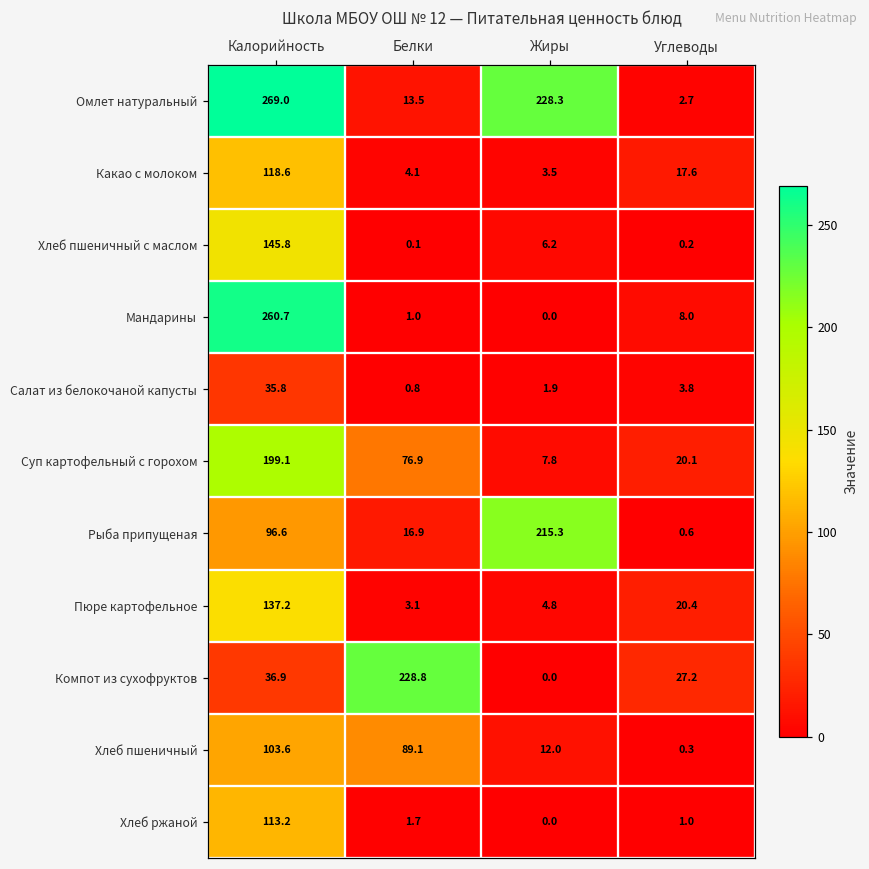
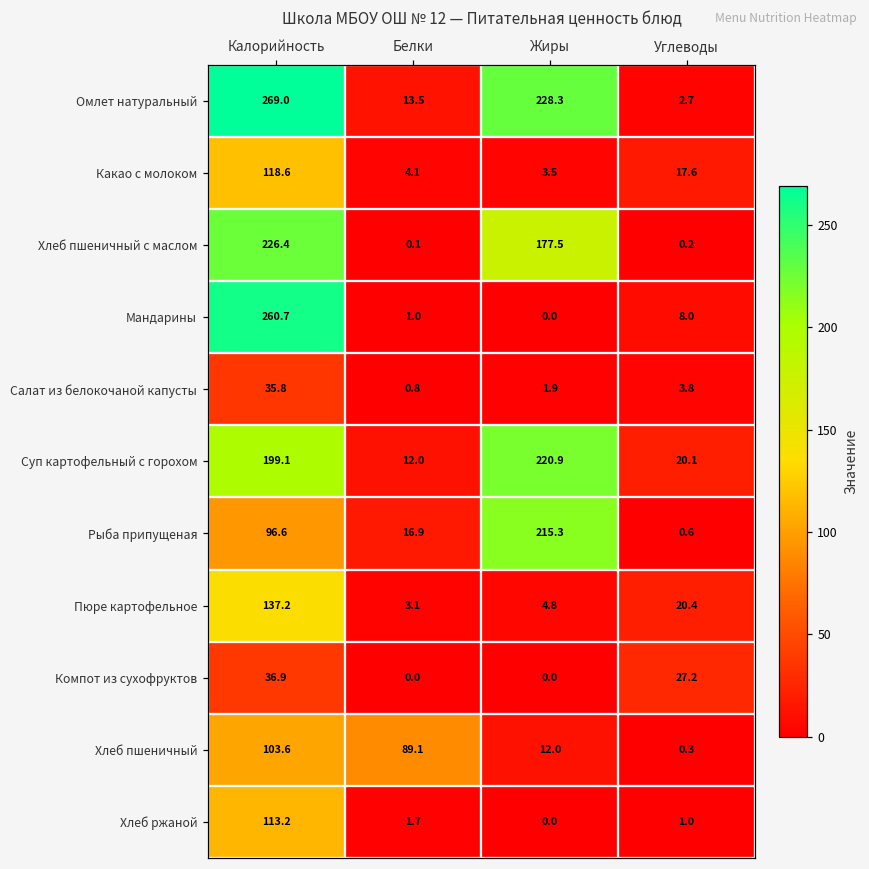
Хлеб пшеничный с маслом, Калорийность: 145.8 -> 226.4
Хлеб пшеничный с маслом, Жиры: 6.2 -> 177.5
Суп картофельный с горохом, Белки: 76.9 -> 12.0
Суп картофельный с горохом, Жиры: 7.8 -> 220.9
Компот из сухофруктов, Белки: 228.8 -> 0.0
